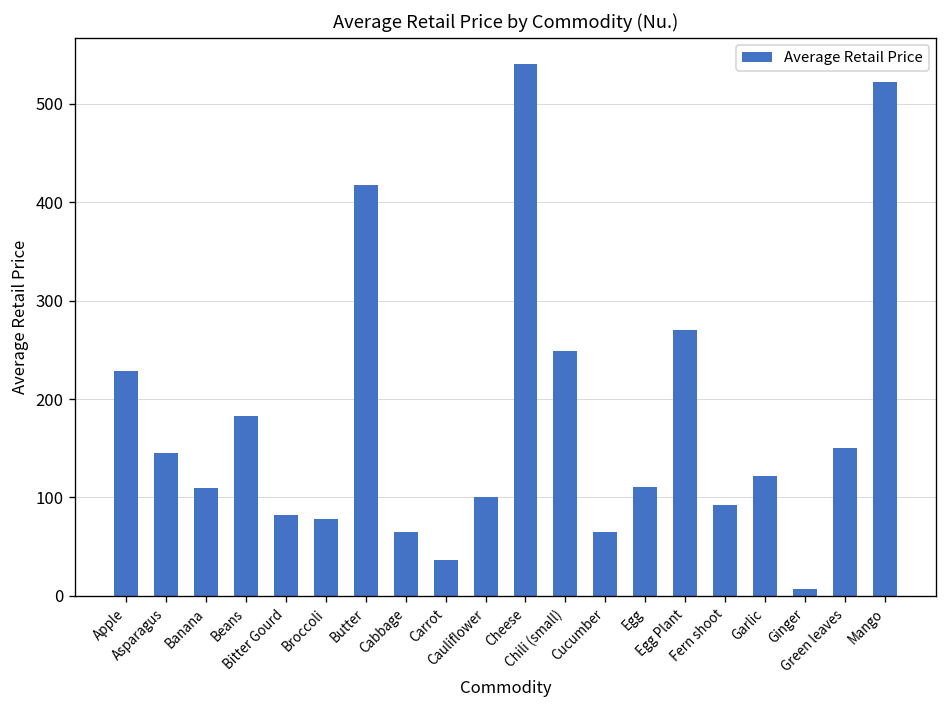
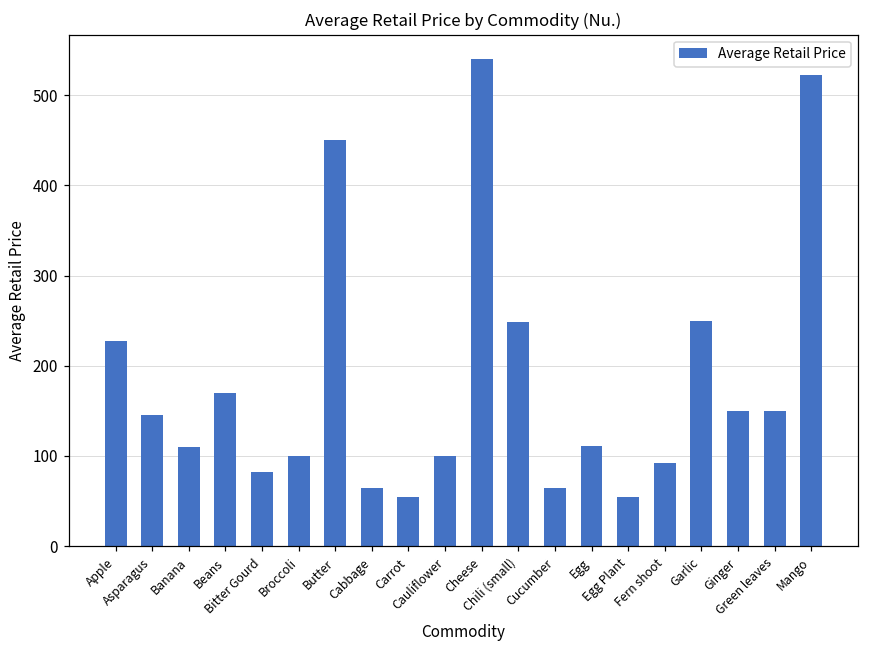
Beans: 180 -> 170
Broccoli: 80 -> 100
Butter: 420 -> 450
Carrot: 40 -> 60
Egg Plant: 270 -> 60
Garlic: 120 -> 250
Ginger: 10 -> 150
